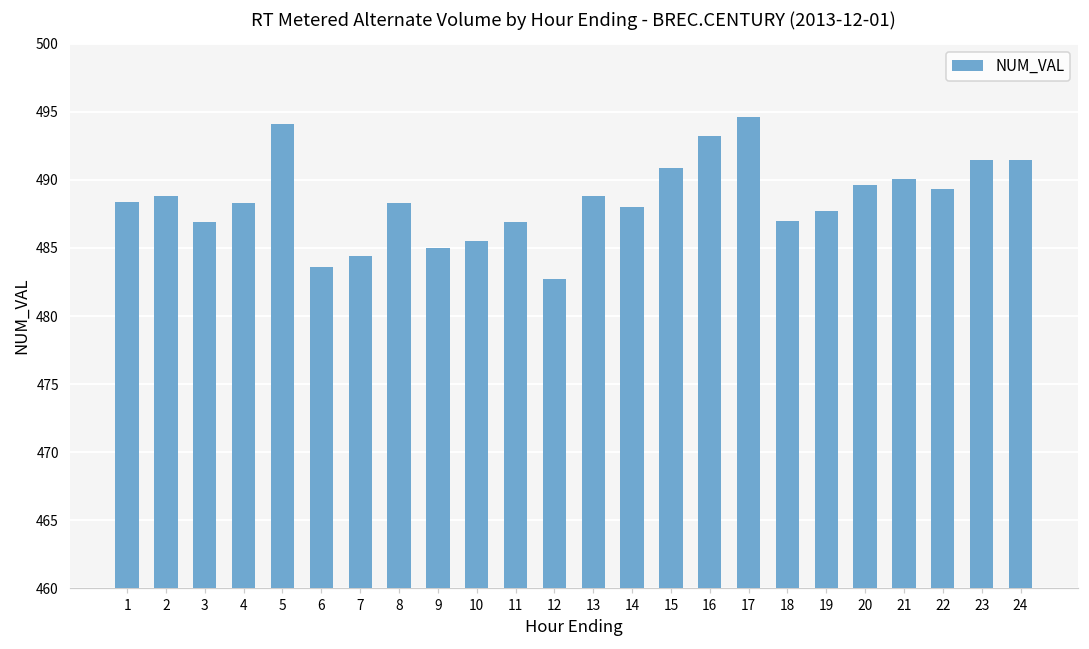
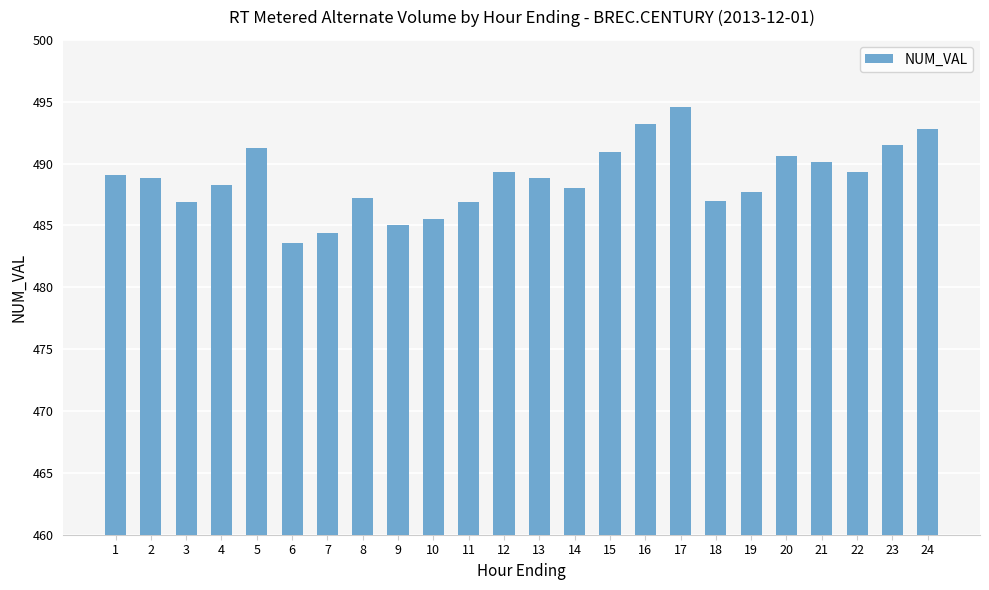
1: 488.4 -> 489.1
5: 494.1 -> 491.3
8: 488.3 -> 487.2
12: 482.7 -> 489.3
20: 489.6 -> 490.6
24: 491.5 -> 492.8
